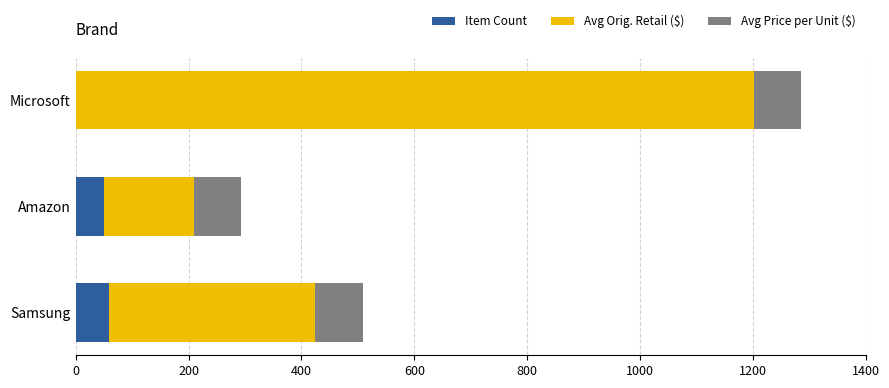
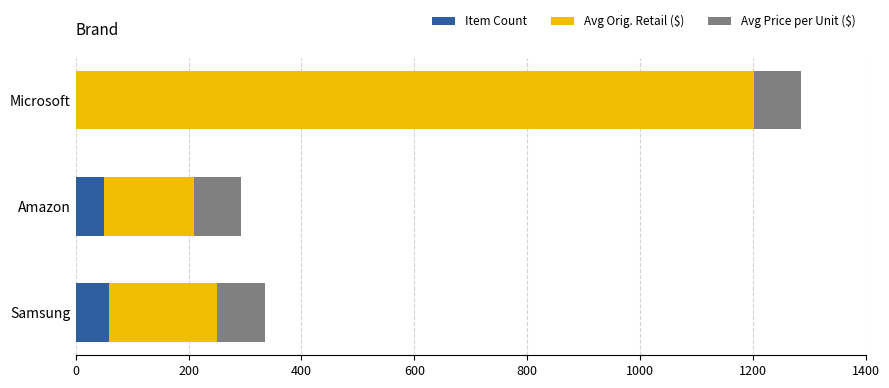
Avg Orig. Retail ($), Samsung: 360 -> 190
